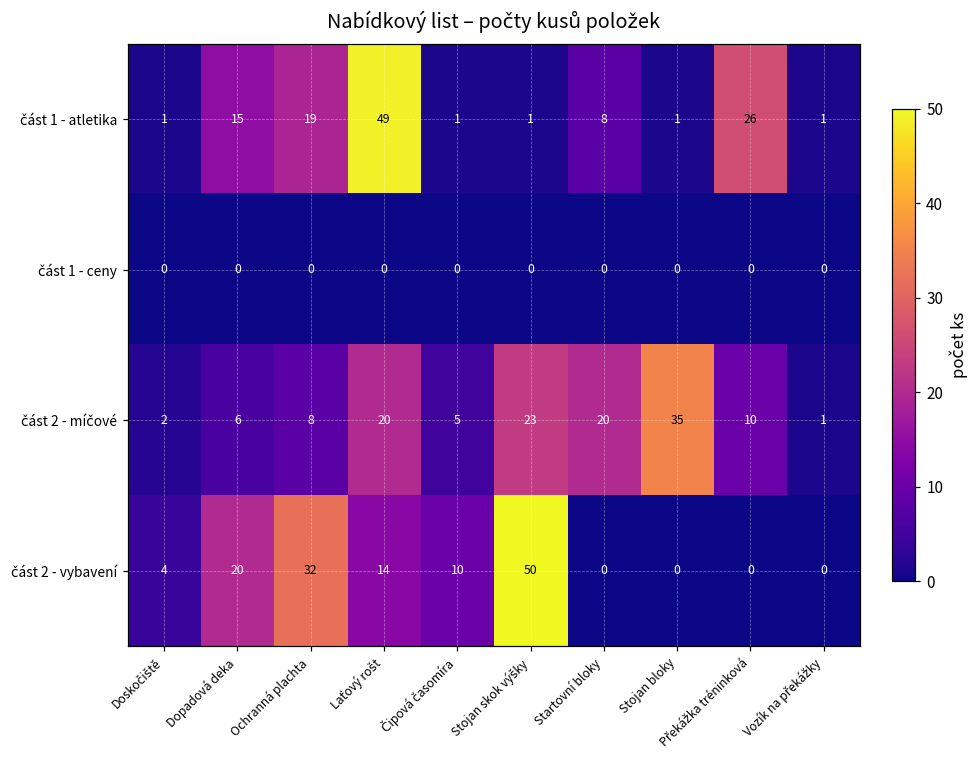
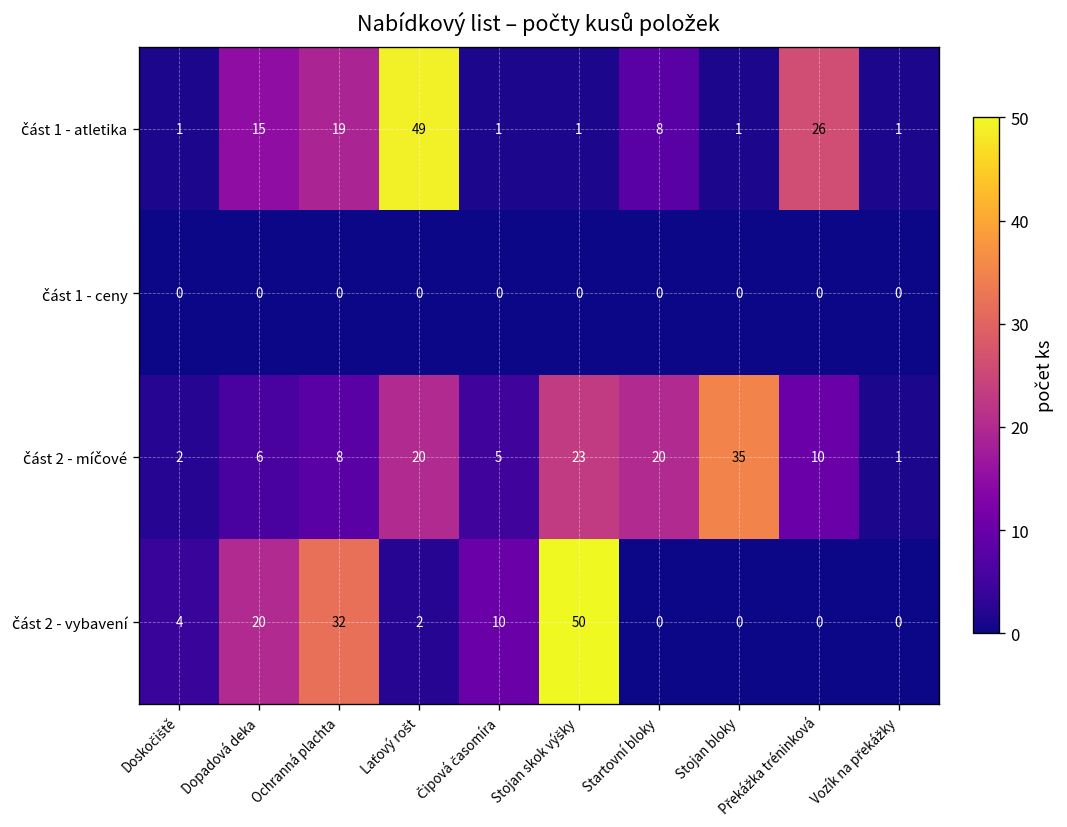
část 2 - vybavení, Laťový rošt: 14 -> 2
